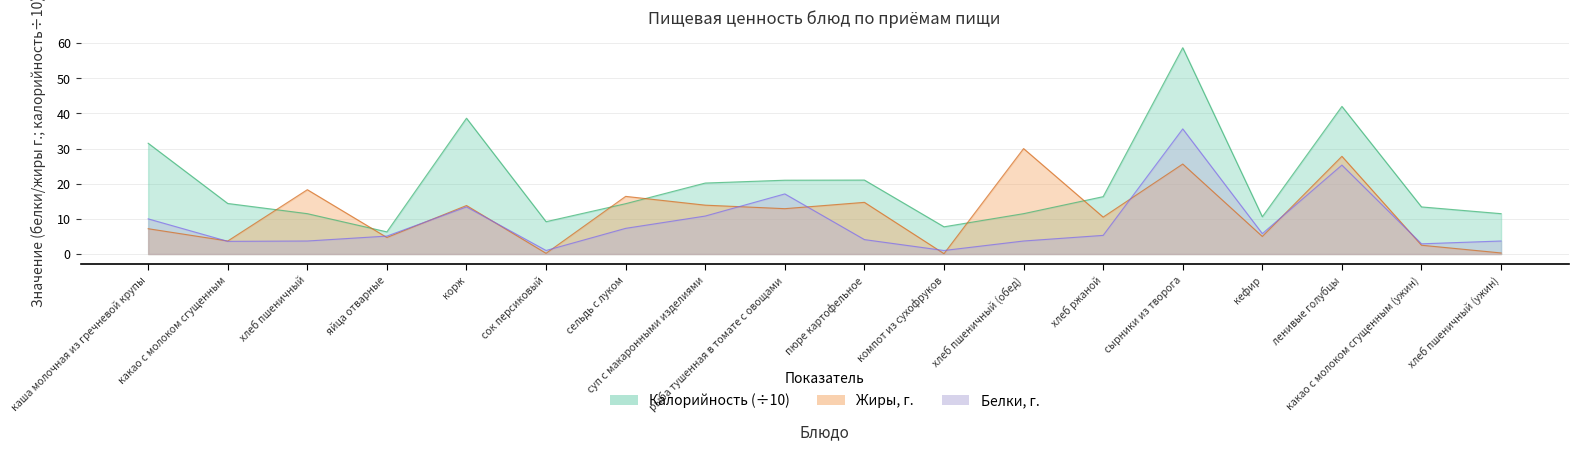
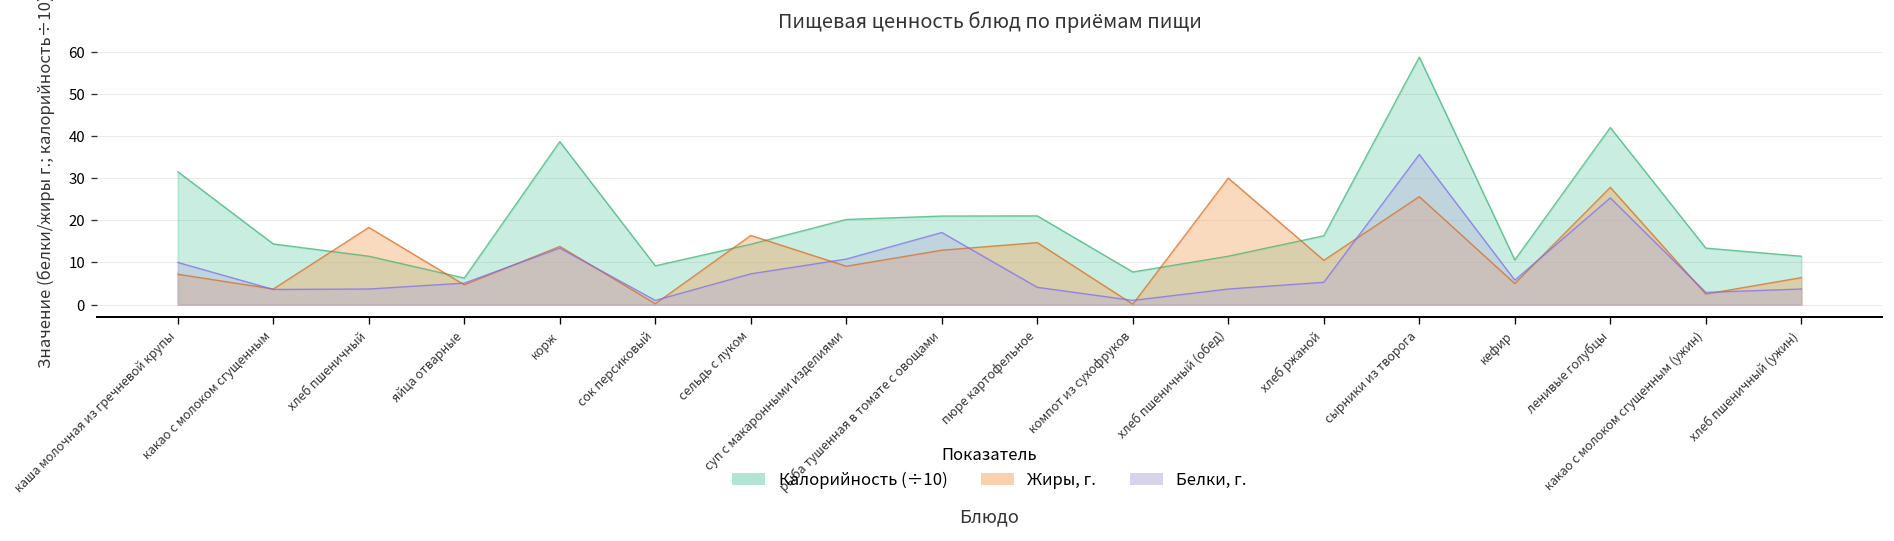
Жиры, г., суп с макаронными изделиями: 14 -> 9
Жиры, г., хлеб пшеничный (ужин): 0 -> 6
